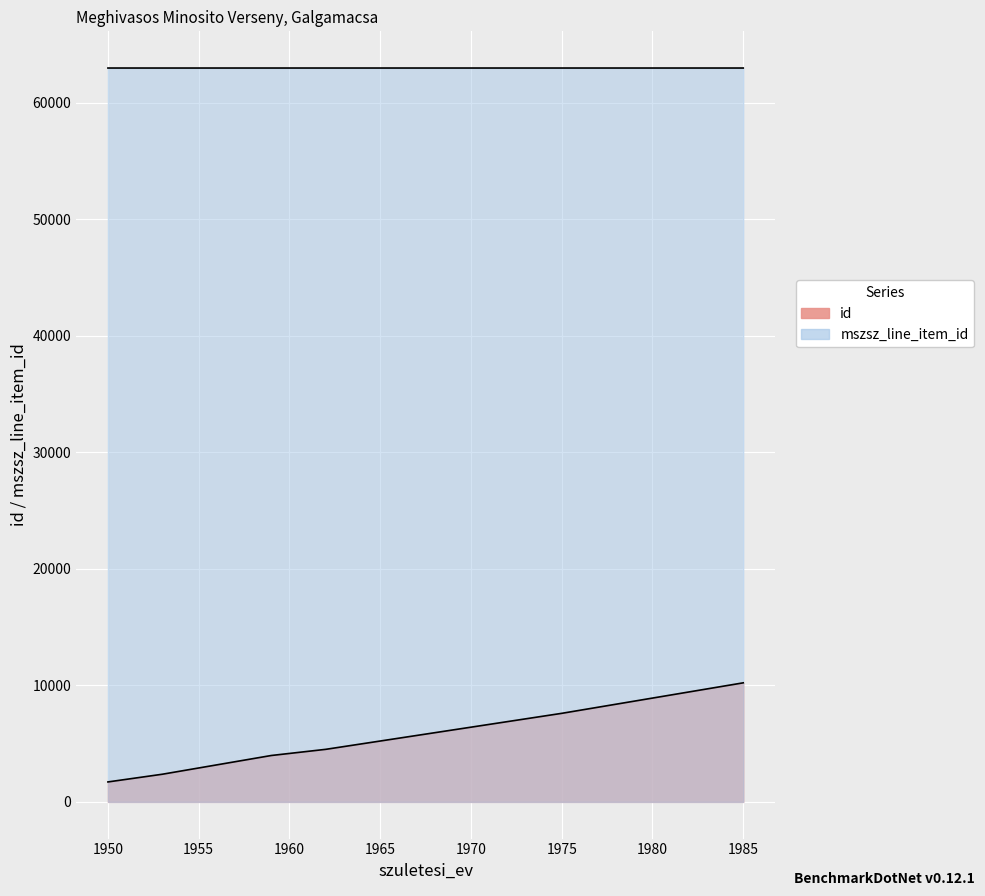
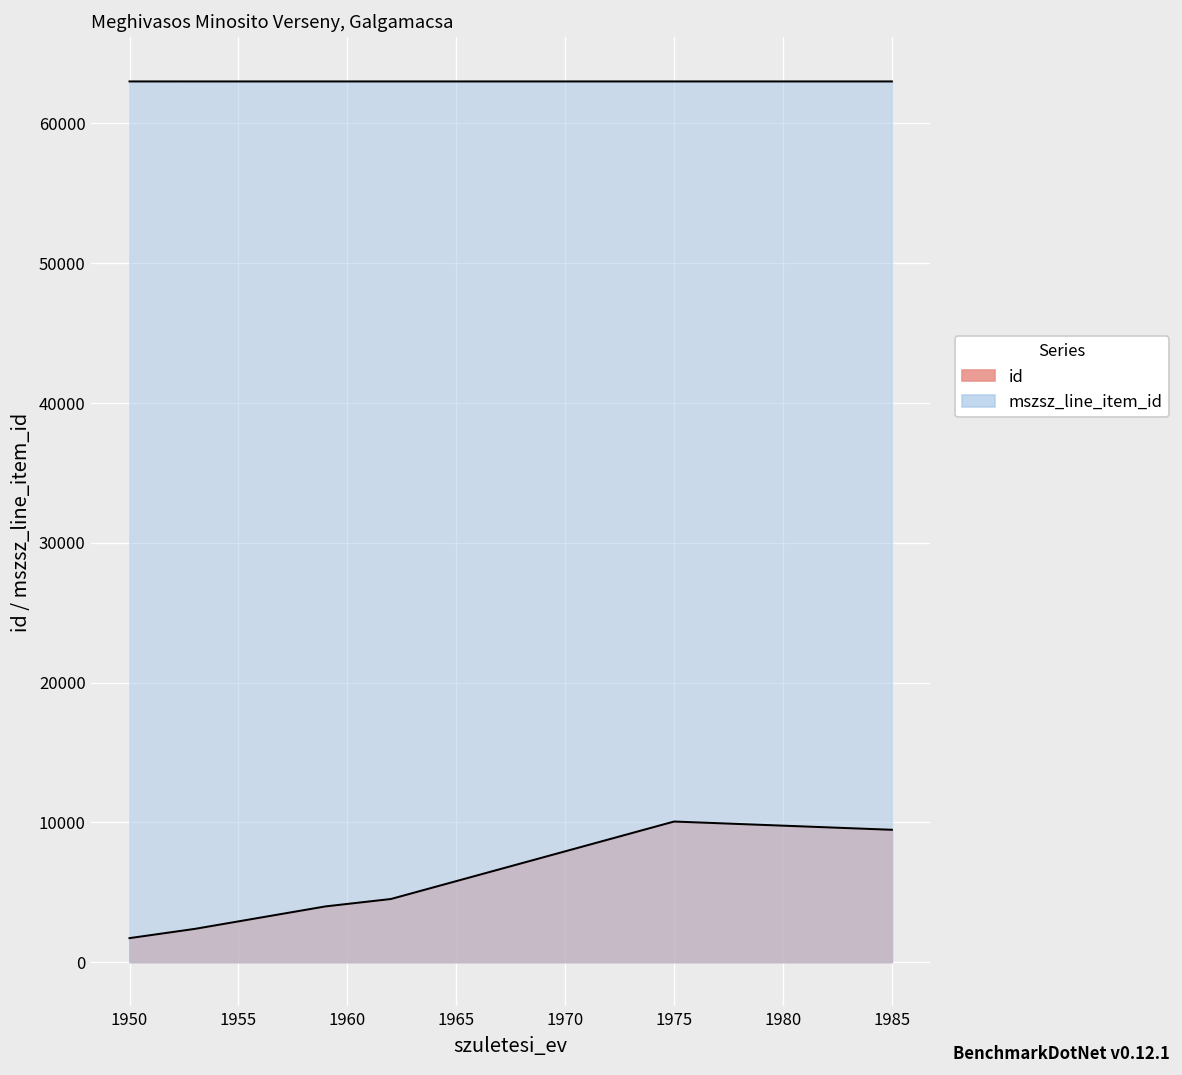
id, 1975: 7600 -> 10100
id, 1985: 10200 -> 9500
